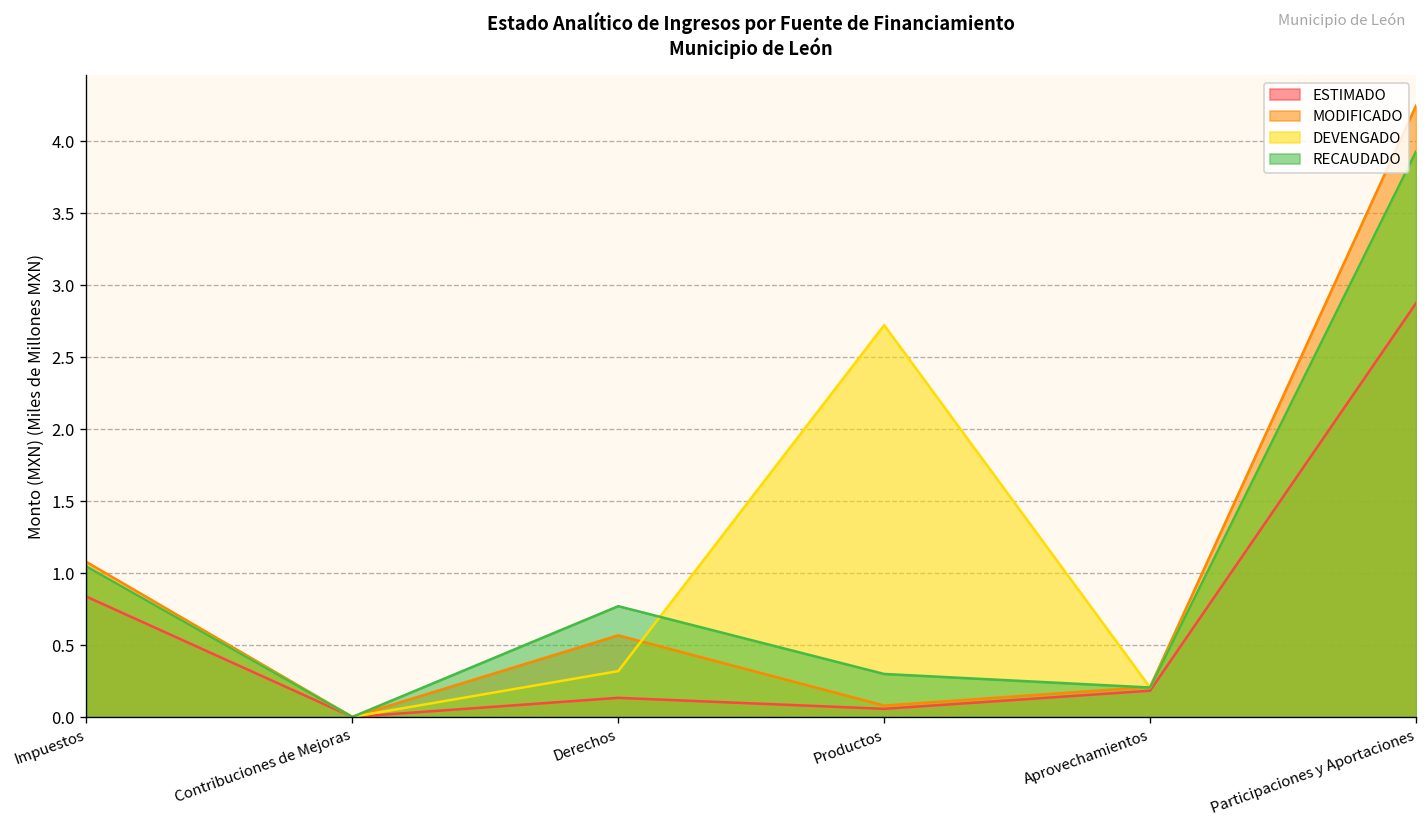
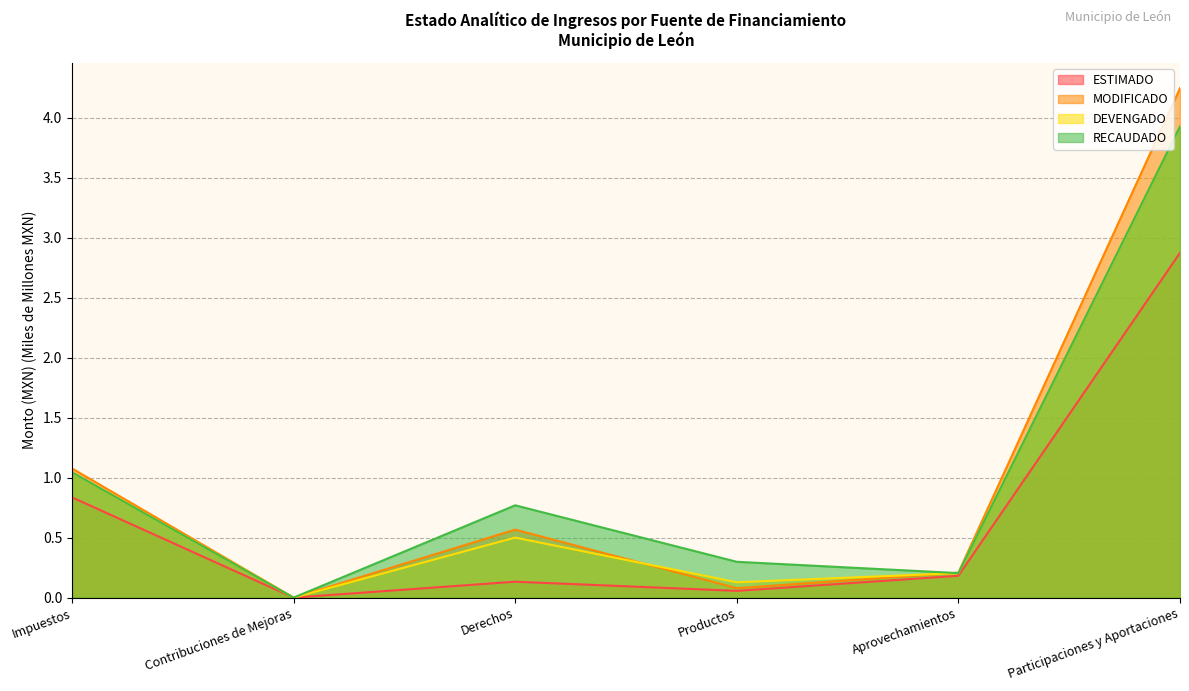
DEVENGADO, Derechos: 0.32 -> 0.50
DEVENGADO, Productos: 2.72 -> 0.13
